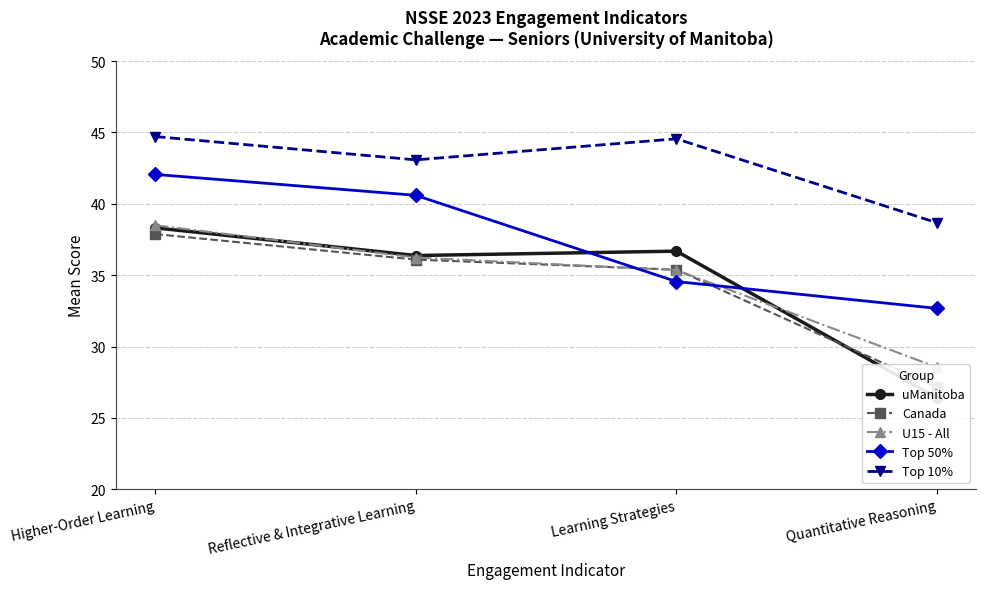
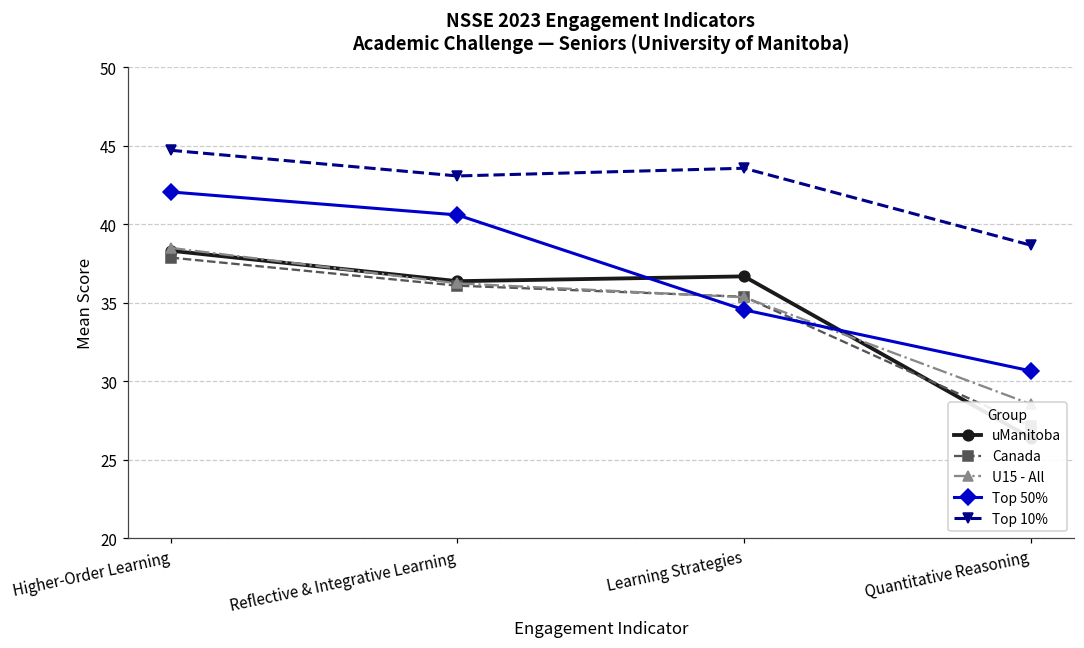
Top 10%, Learning Strategies: 44.6 -> 43.6
Top 50%, Quantitative Reasoning: 32.7 -> 30.7
